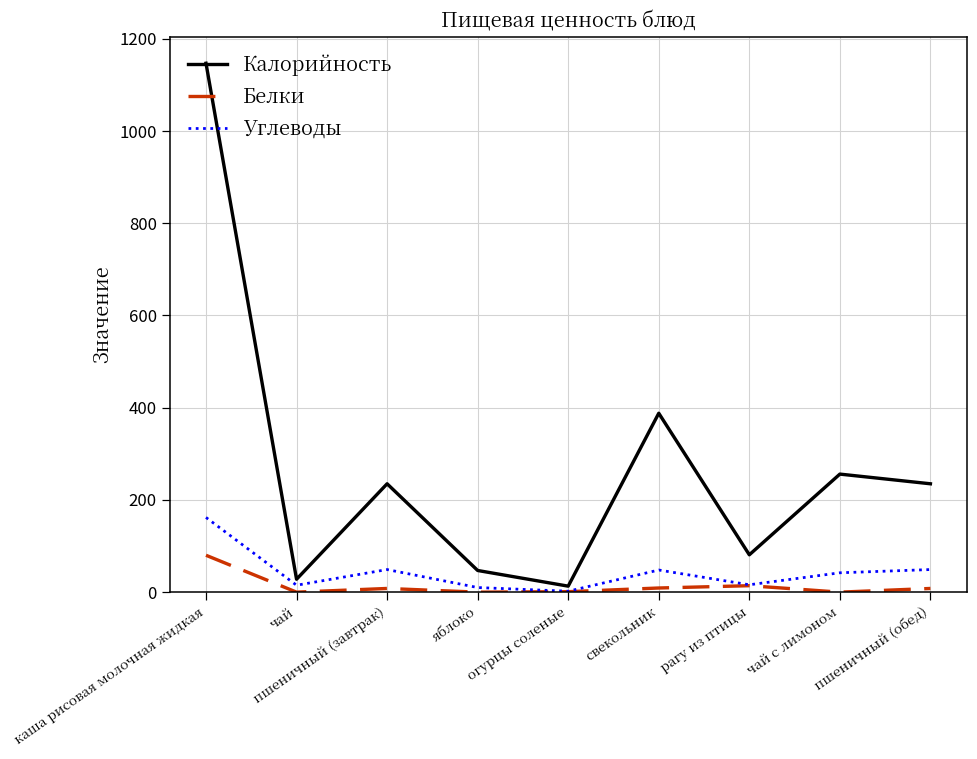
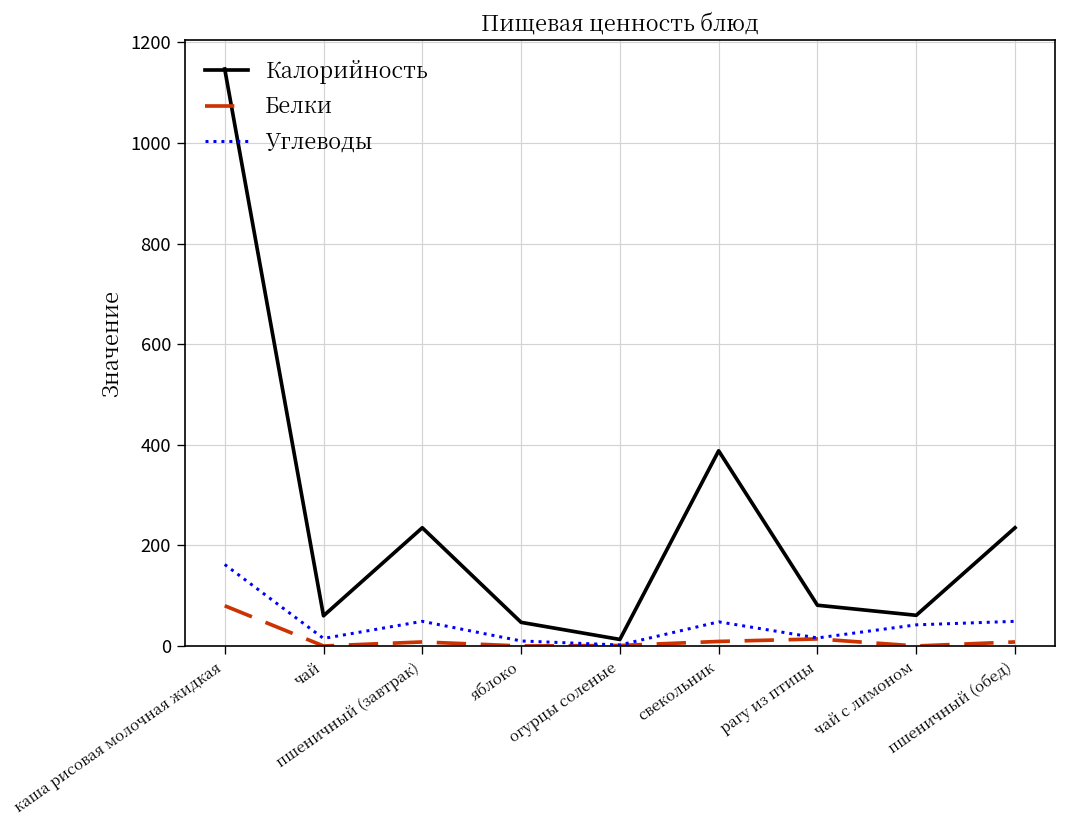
Калорийность, чай: 30 -> 60
Калорийность, чай с лимоном: 260 -> 60
